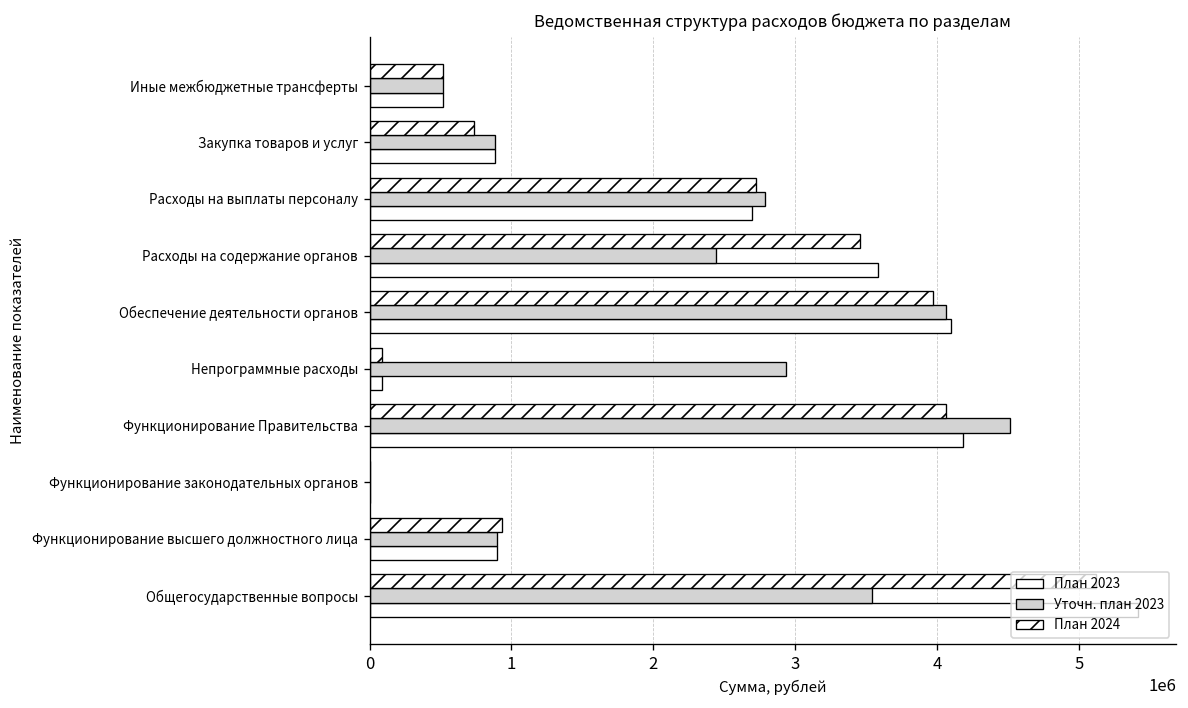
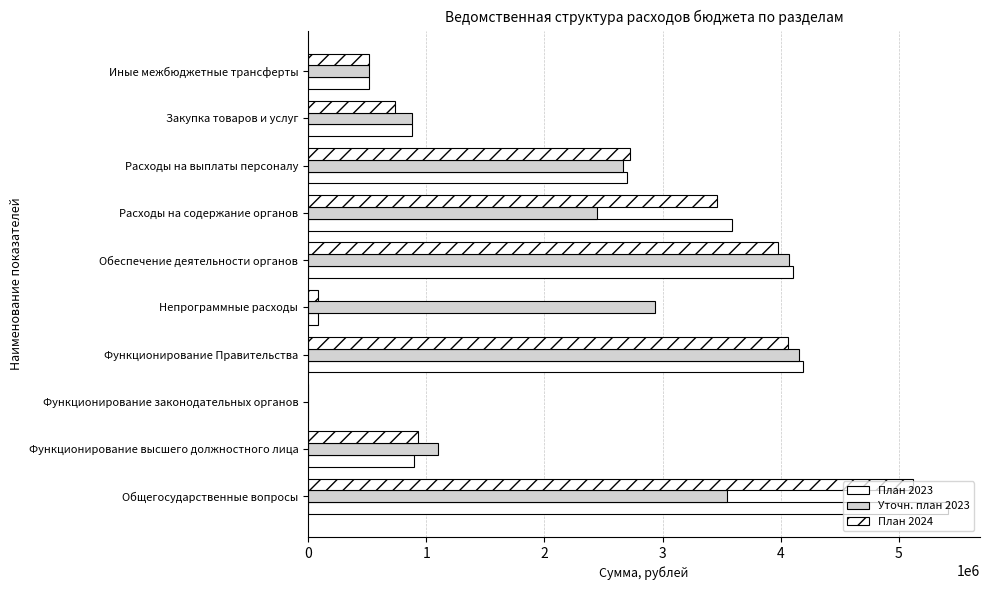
Уточн. план 2023, Расходы на выплаты персоналу: 2790000 -> 2660000
Уточн. план 2023, Функционирование Правительства: 4520000 -> 4150000
Уточн. план 2023, Функционирование высшего должностного лица: 900000 -> 1100000
